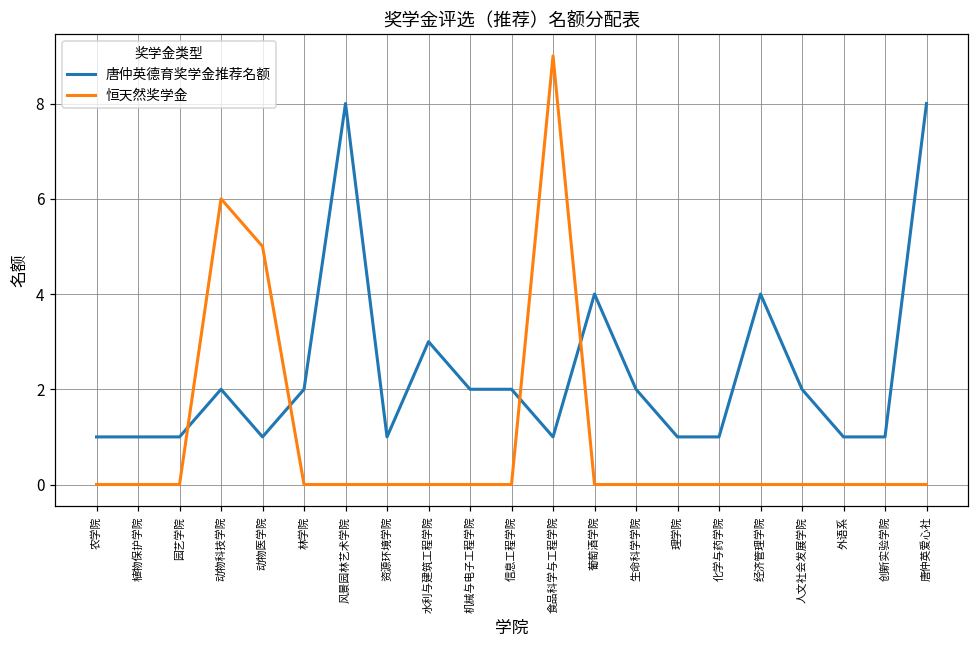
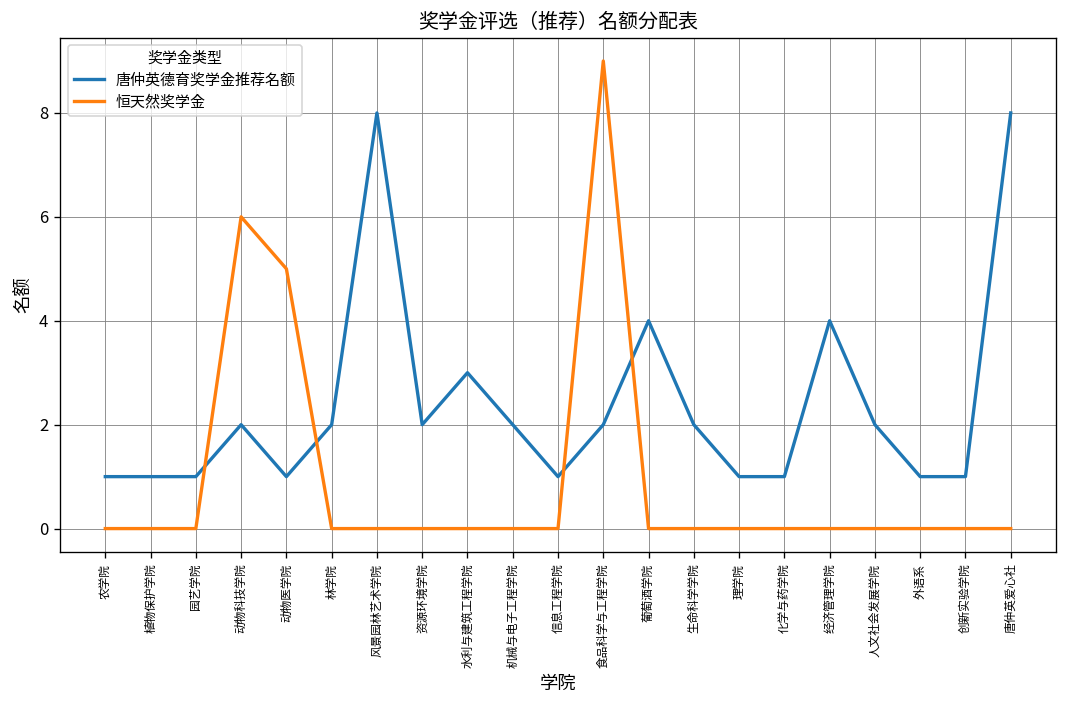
唐仲英德育奖学金推荐名额, 资源环境学院: 1 -> 2
唐仲英德育奖学金推荐名额, 信息工程学院: 2 -> 1
唐仲英德育奖学金推荐名额, 食品科学与工程学院: 1 -> 2
